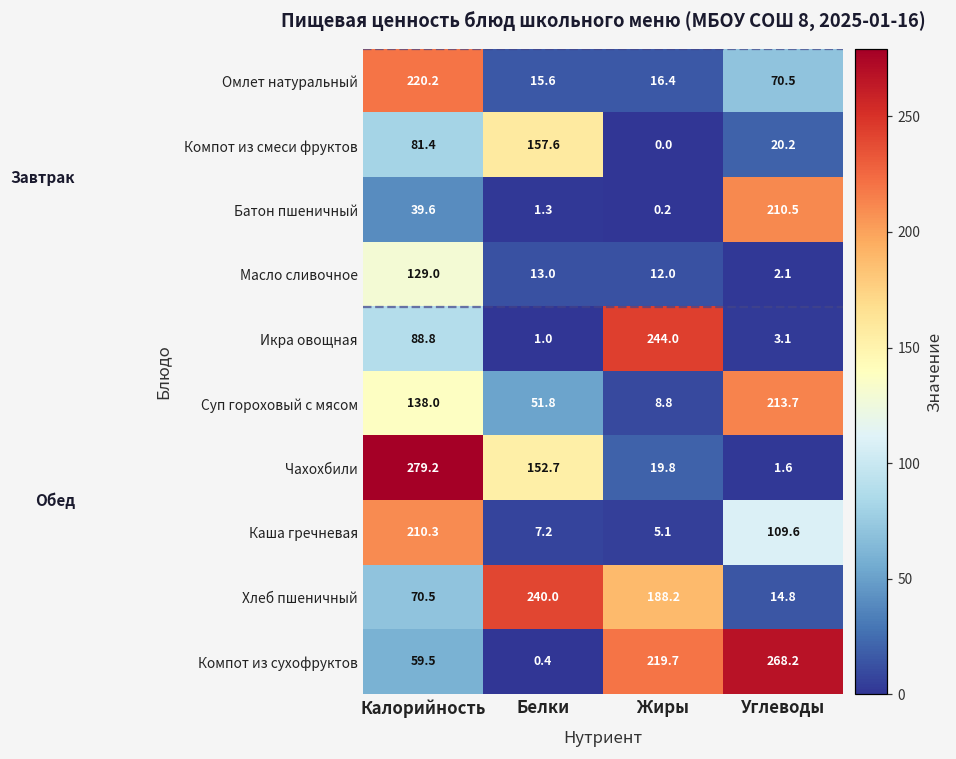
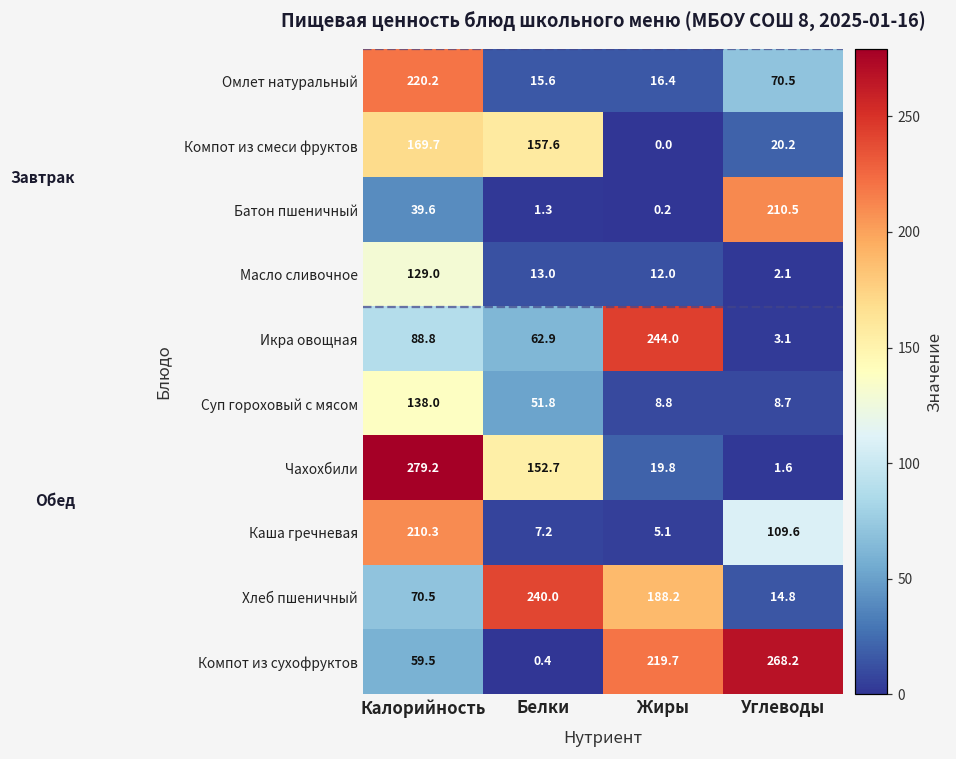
Компот из смеси фруктов, Калорийность: 81.4 -> 169.7
Икра овощная, Белки: 1.0 -> 62.9
Суп гороховый с мясом, Углеводы: 213.7 -> 8.7
